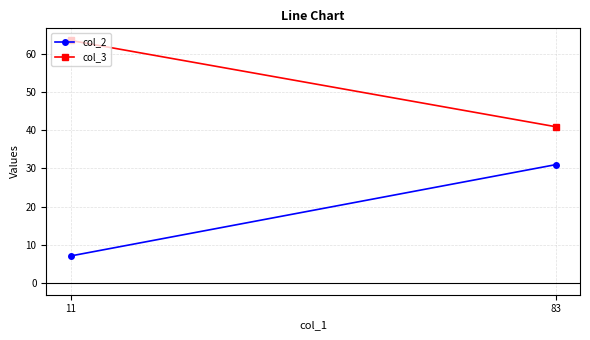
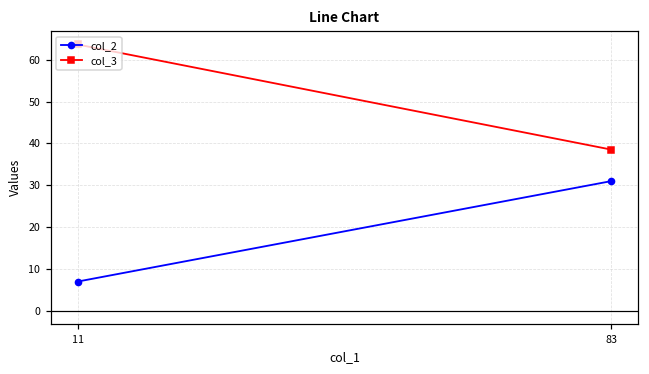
col_3, 83: 41 -> 39
